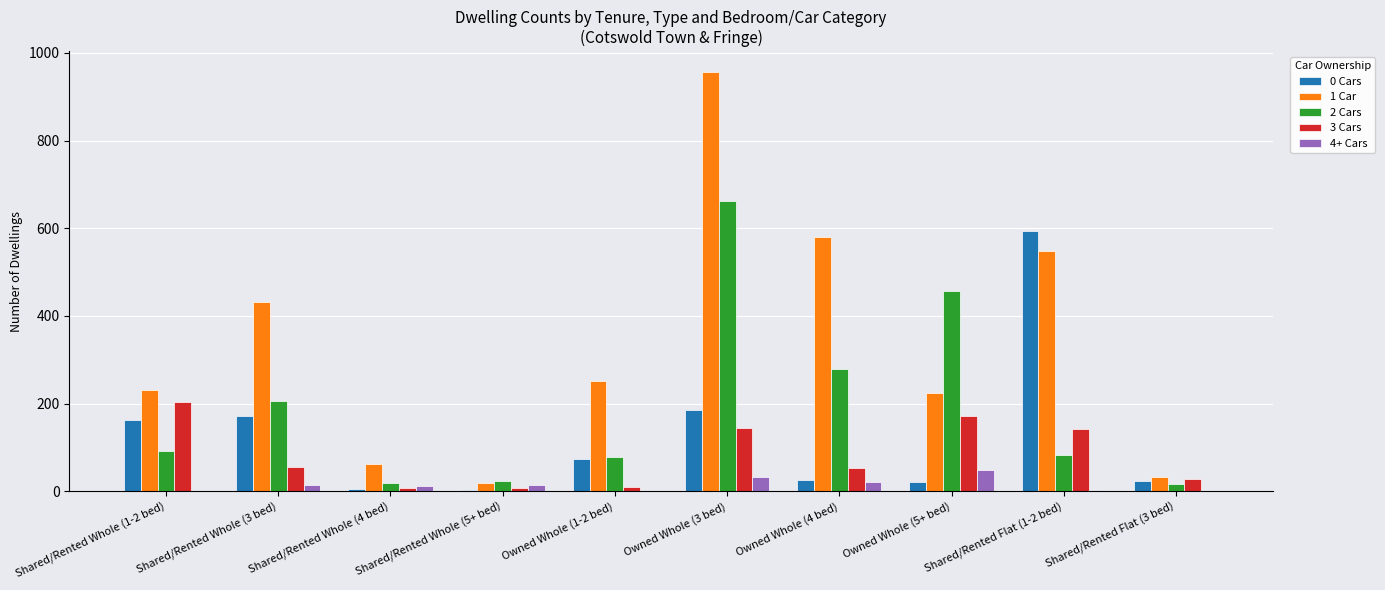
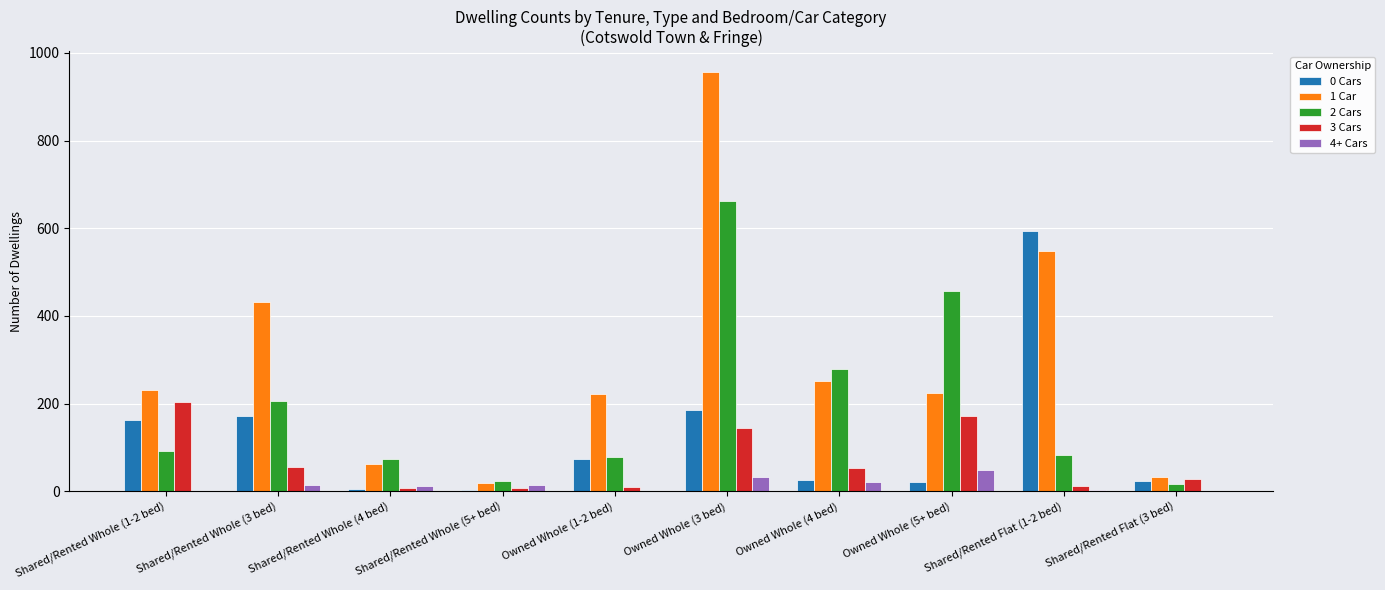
2 Cars, Shared/Rented Whole (4 bed): 20 -> 70
1 Car, Owned Whole (1-2 bed): 250 -> 220
1 Car, Owned Whole (4 bed): 580 -> 250
3 Cars, Shared/Rented Flat (1-2 bed): 140 -> 10
